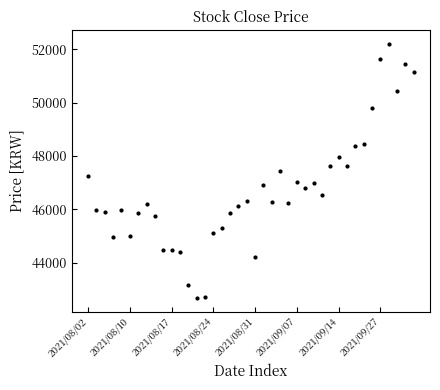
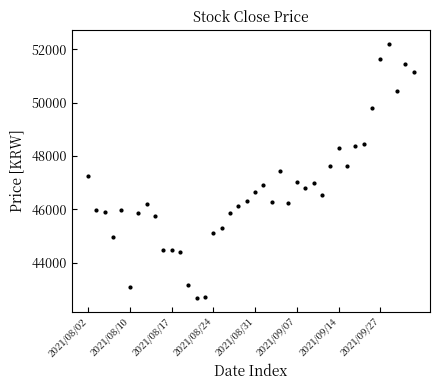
2021/08/10: 45000 -> 43100
2021/08/31: 44200 -> 46700
2021/09/14: 48000 -> 48300
